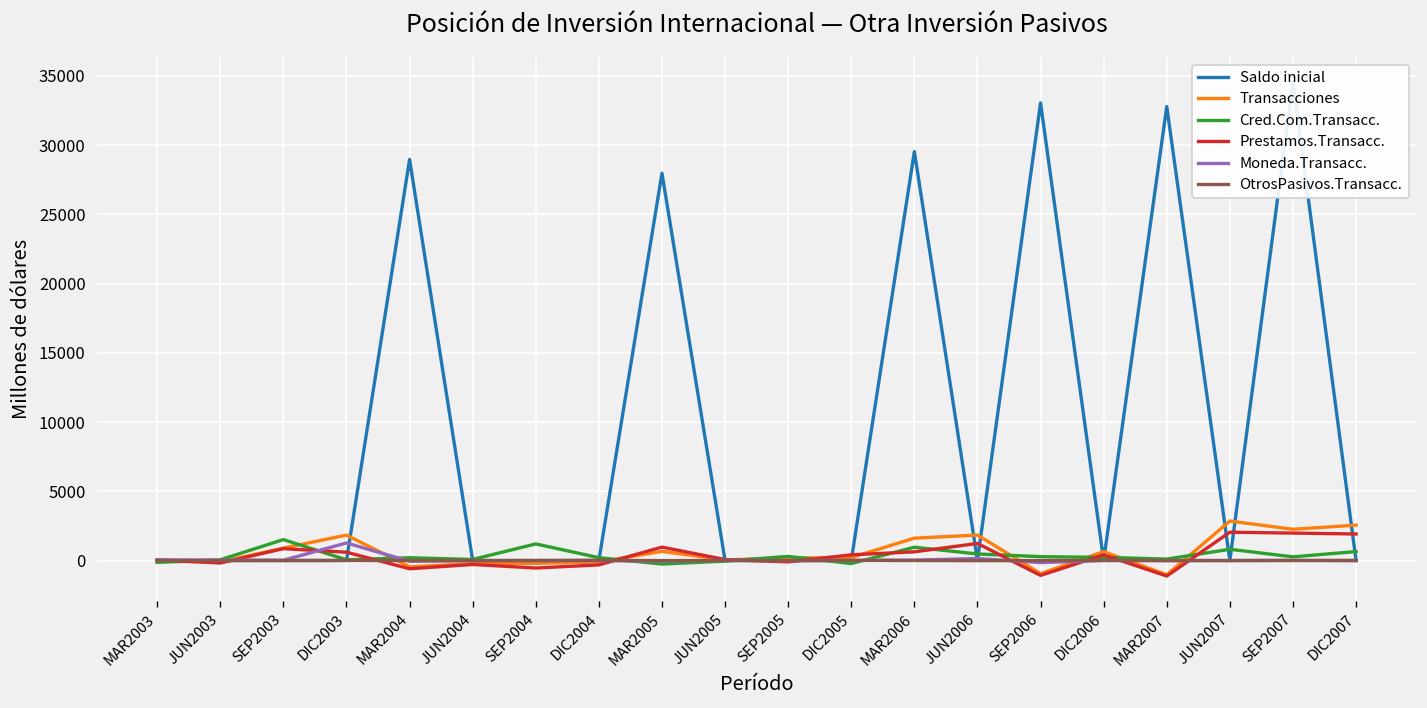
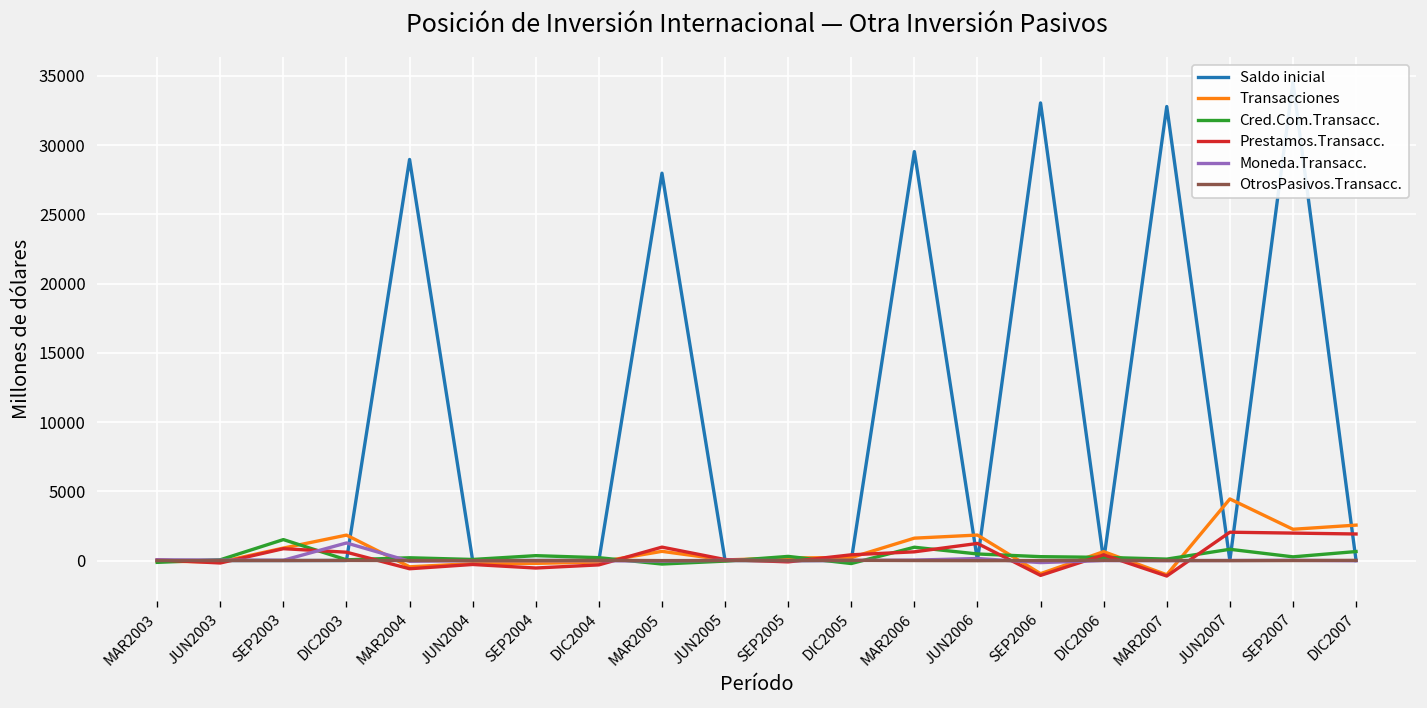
Cred.Com.Transacc., SEP2004: 1200 -> 400
Transacciones, JUN2007: 2800 -> 4400
